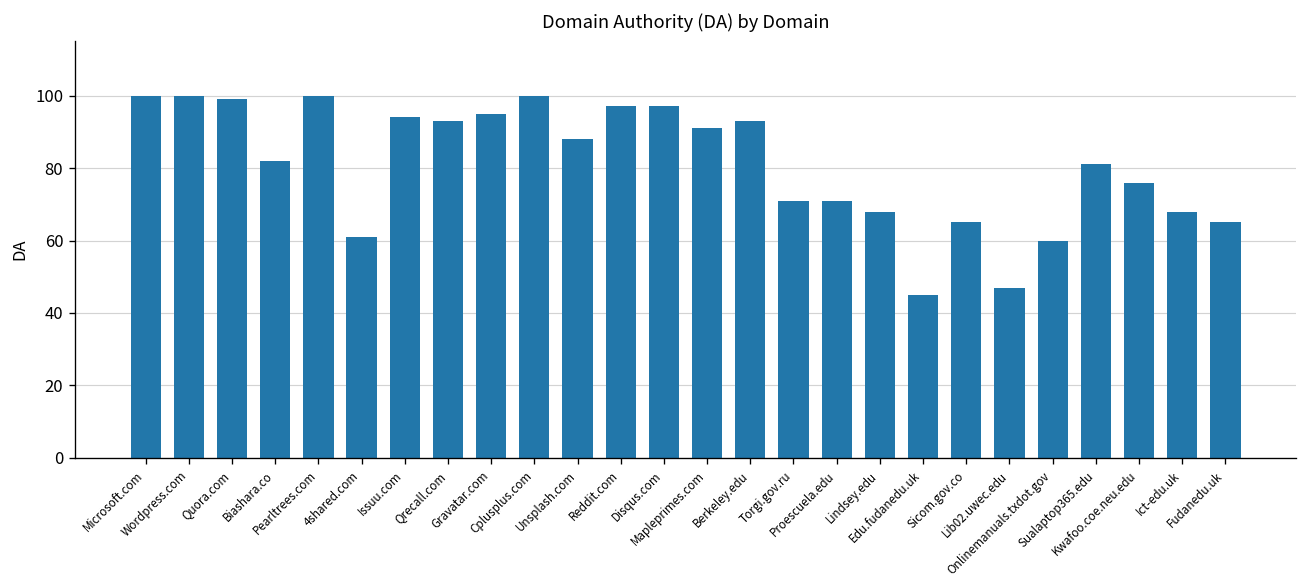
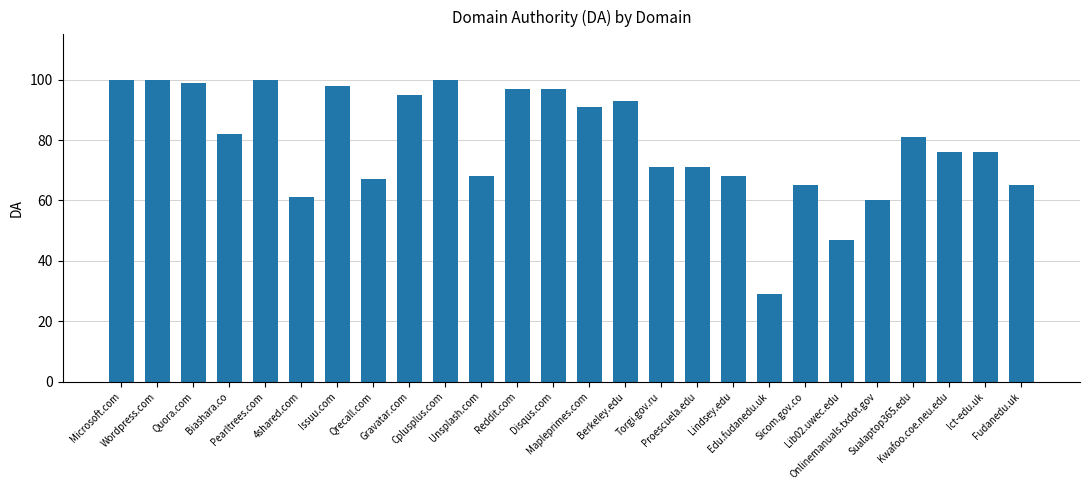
Issuu.com: 94 -> 98
Qrecall.com: 93 -> 67
Unsplash.com: 88 -> 68
Edu.fudanedu.uk: 45 -> 29
Ict-edu.uk: 68 -> 76
